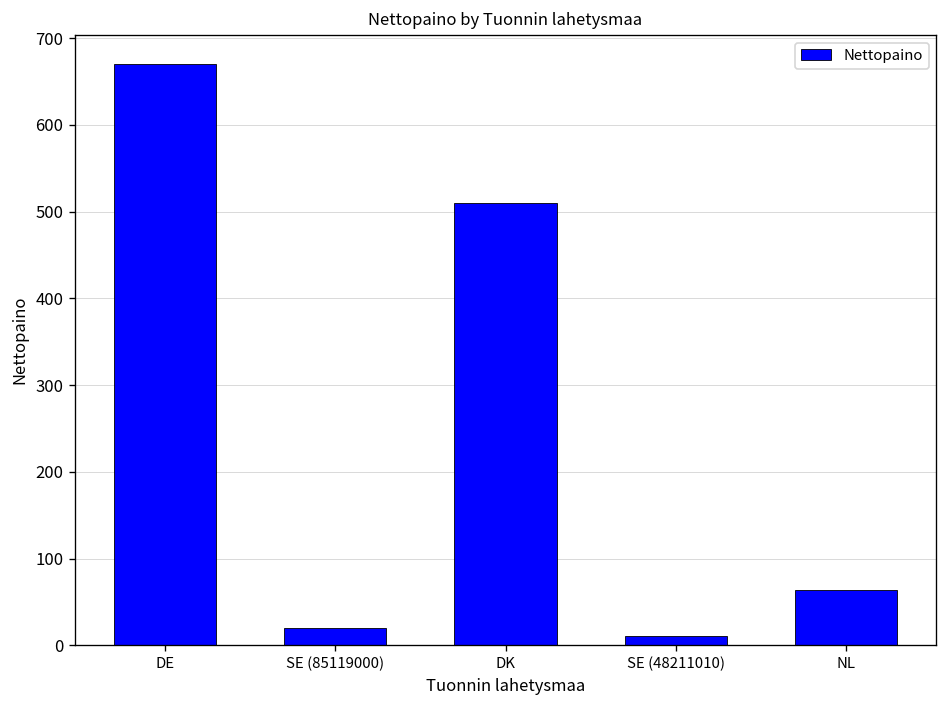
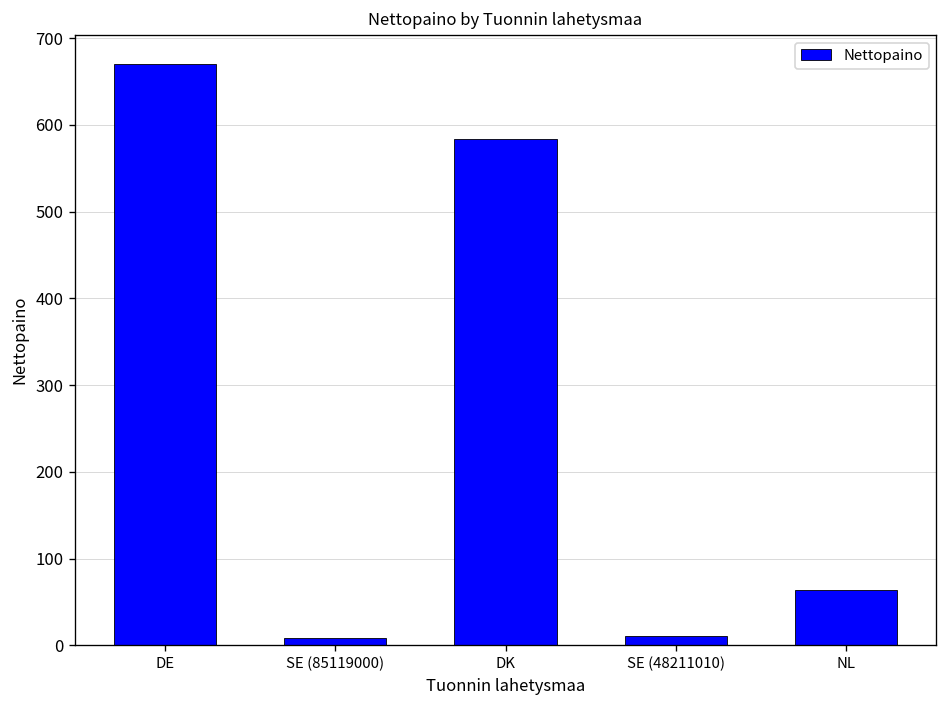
SE (85119000): 20 -> 10
DK: 510 -> 580
